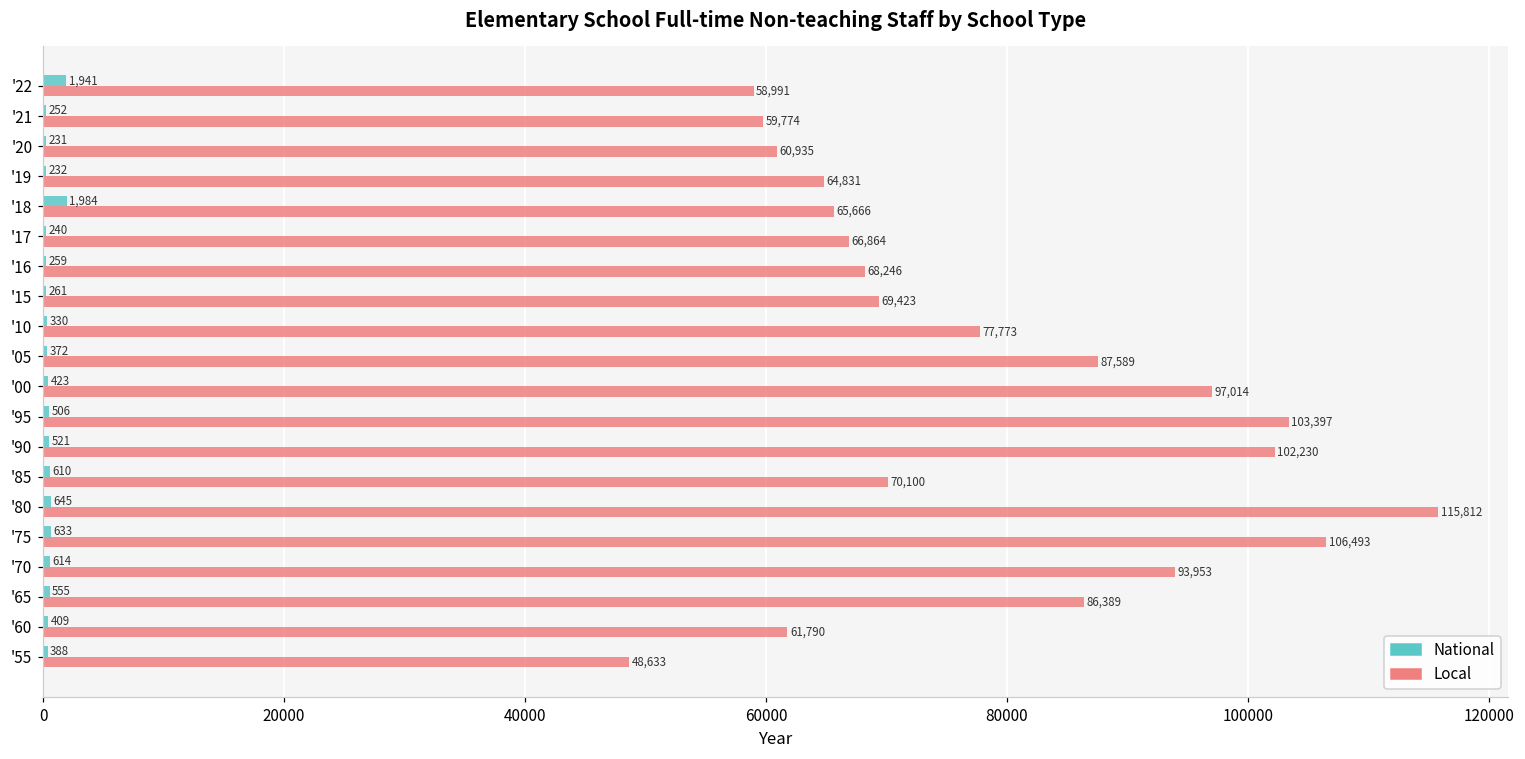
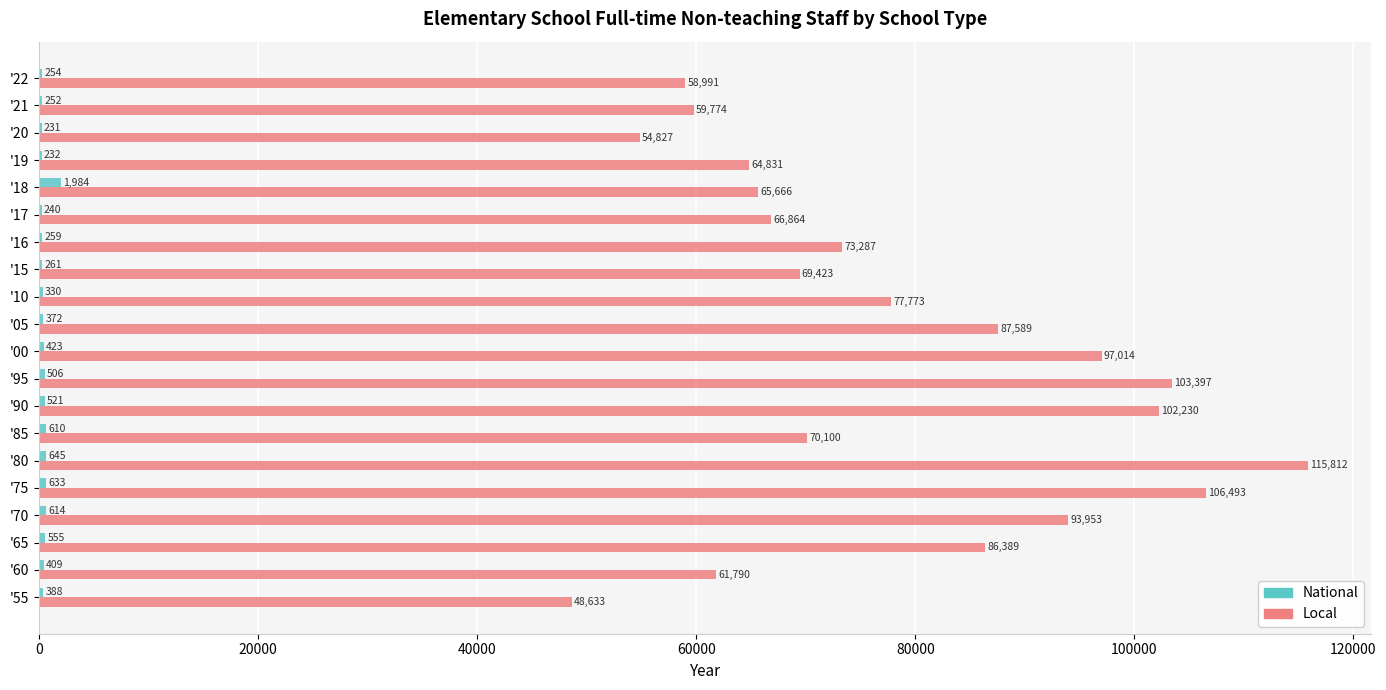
National, '22: 1,941 -> 254
Local, '20: 60,935 -> 54,827
Local, '16: 68,246 -> 73,287
